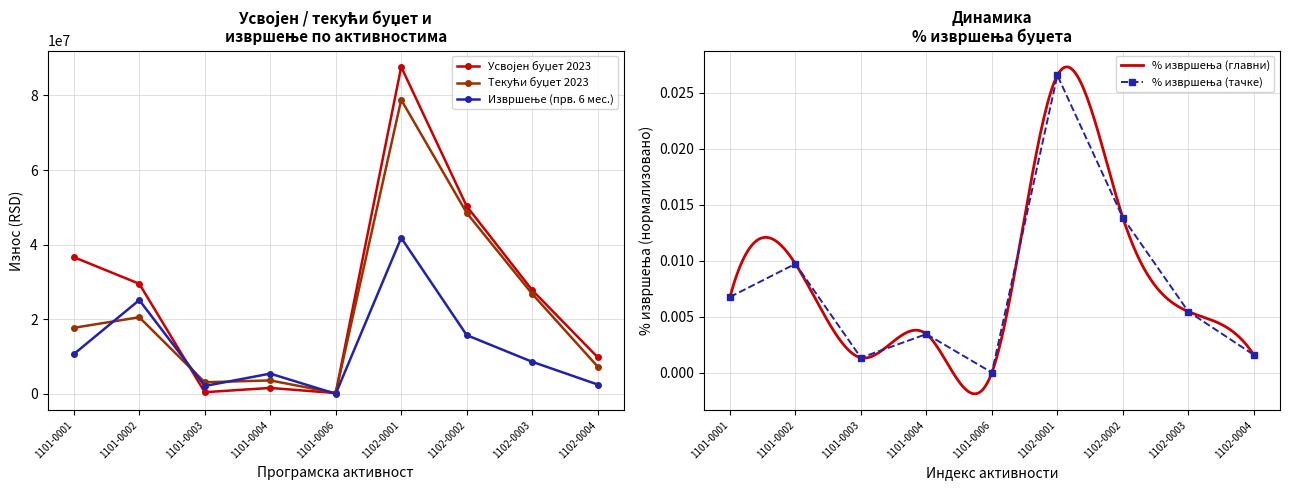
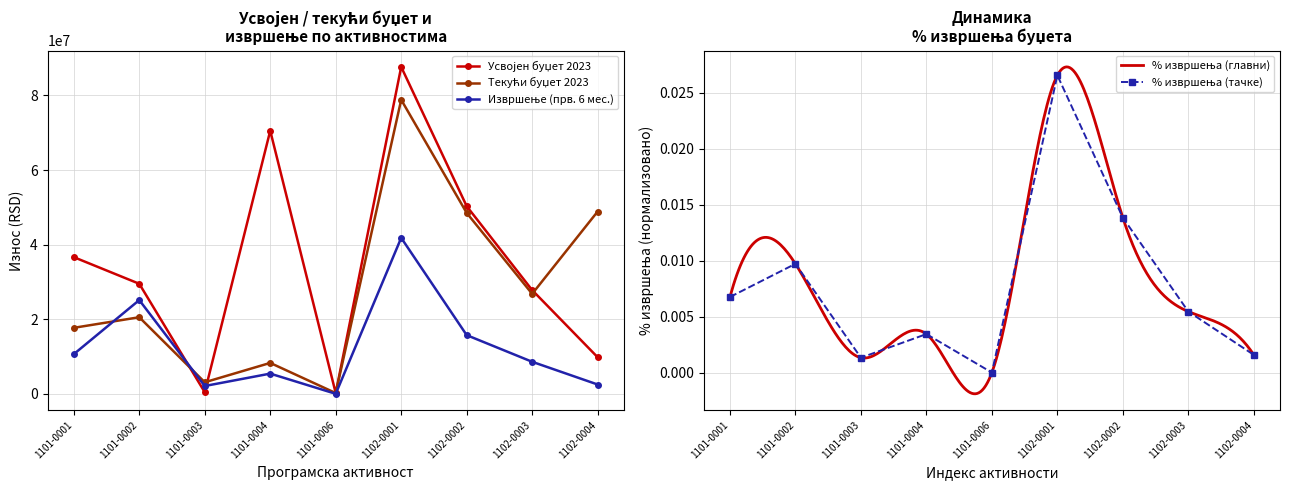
Усвојен / текући буџет и извршење по активностима, Усвојен буџет 2023, 1101-0004: 2000000 -> 71000000
Усвојен / текући буџет и извршење по активностима, Текући буџет 2023, 1101-0004: 4000000 -> 8000000
Усвојен / текући буџет и извршење по активностима, Текући буџет 2023, 1102-0004: 7000000 -> 49000000
